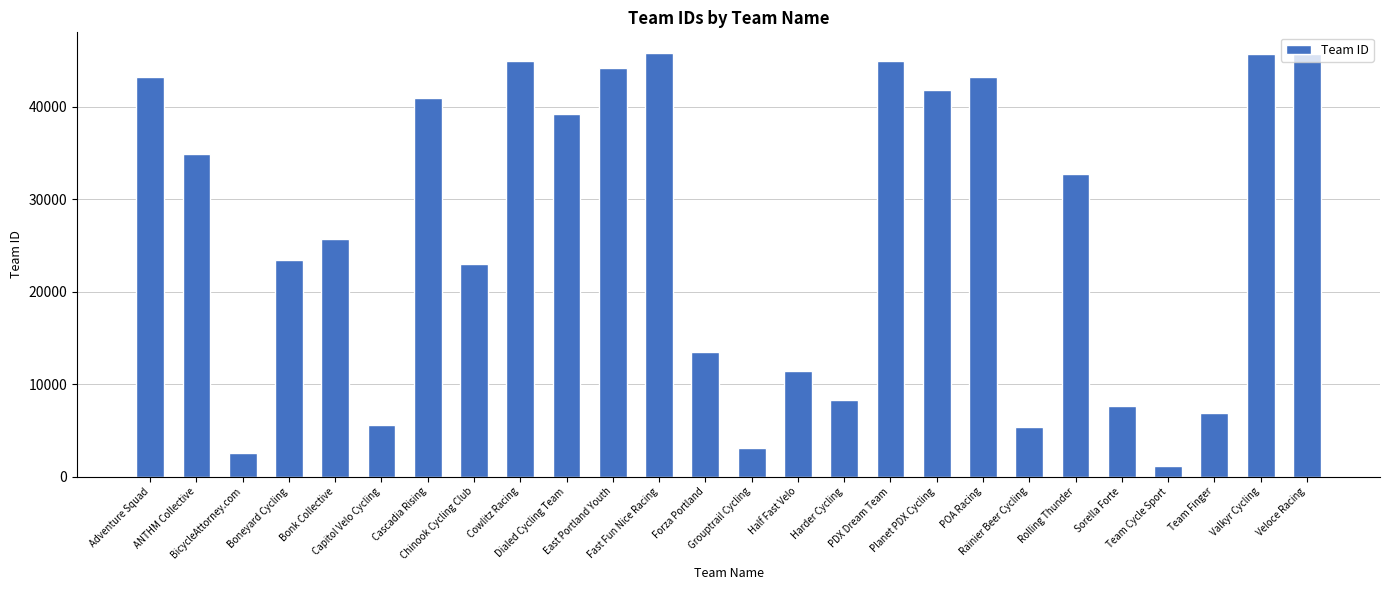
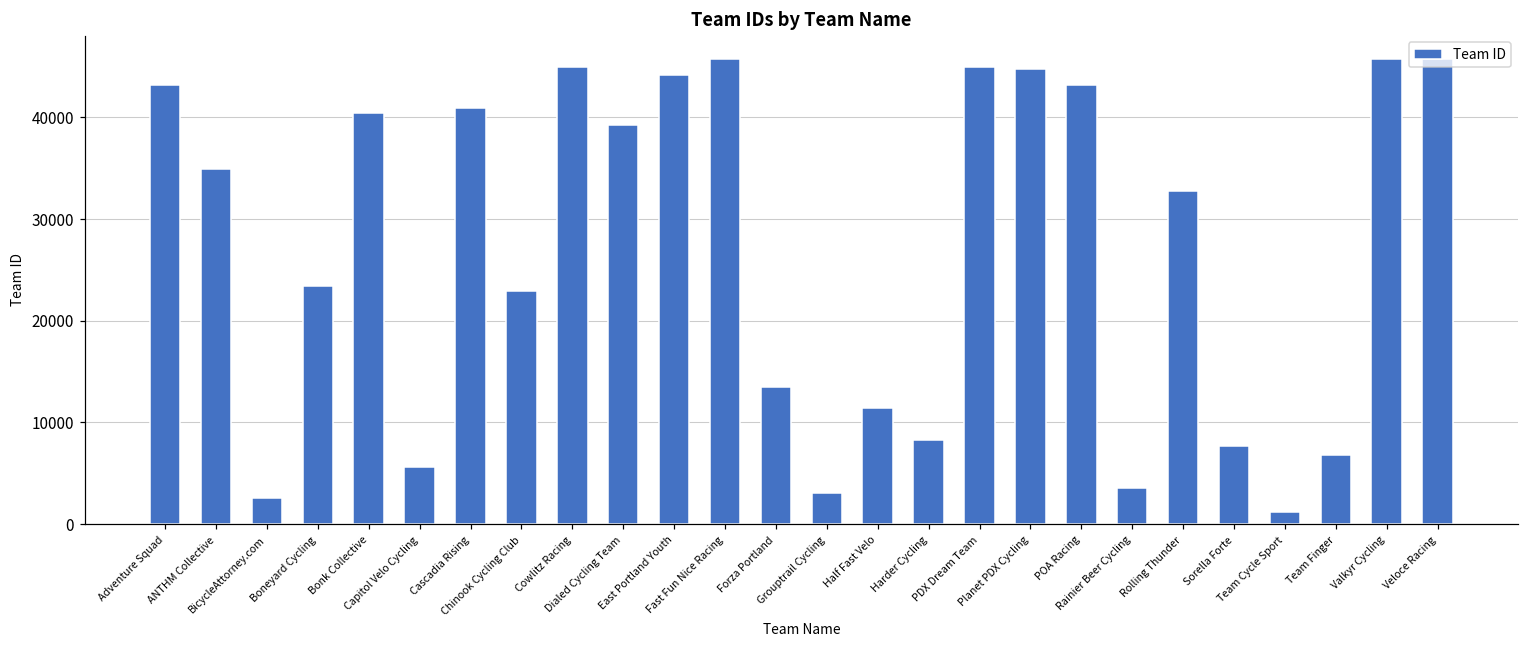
Bonk Collective: 26000 -> 40000
Planet PDX Cycling: 42000 -> 45000
Rainier Beer Cycling: 5000 -> 4000
